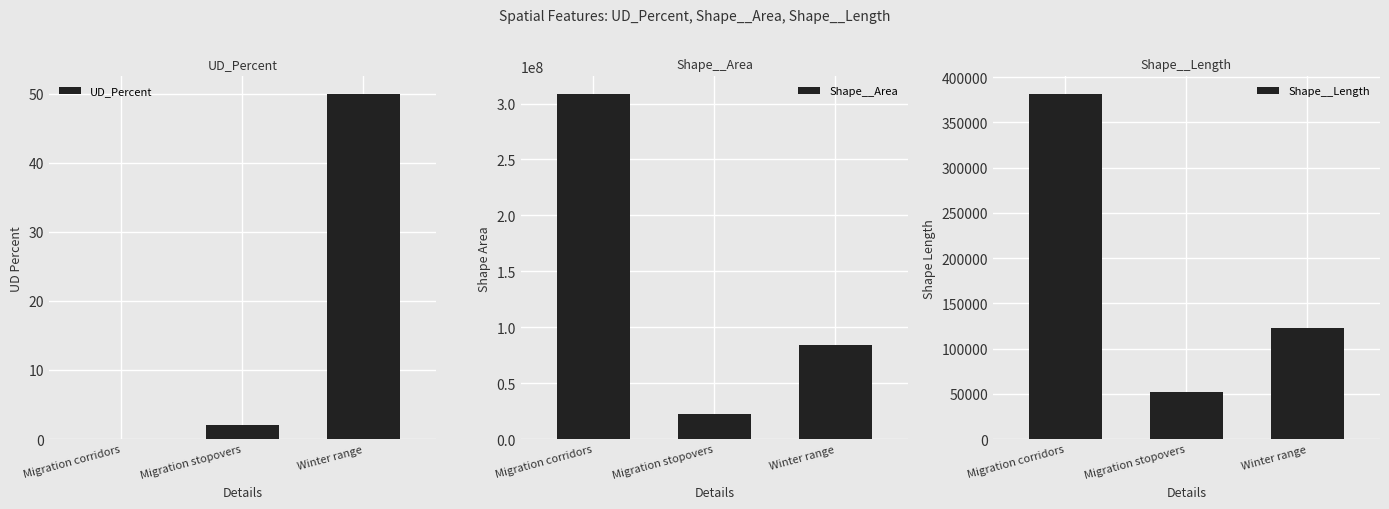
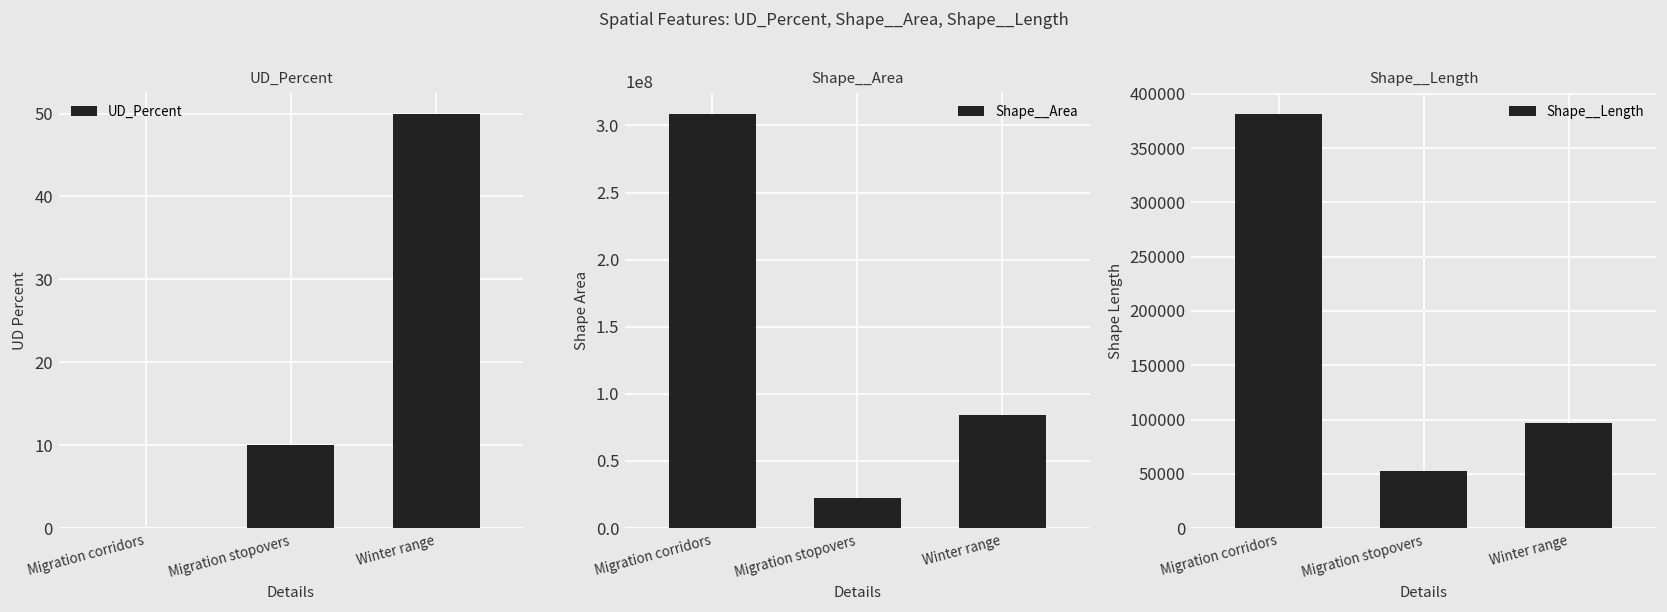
UD_Percent, Migration stopovers: 2 -> 10
Shape__Length, Winter range: 120000 -> 100000
